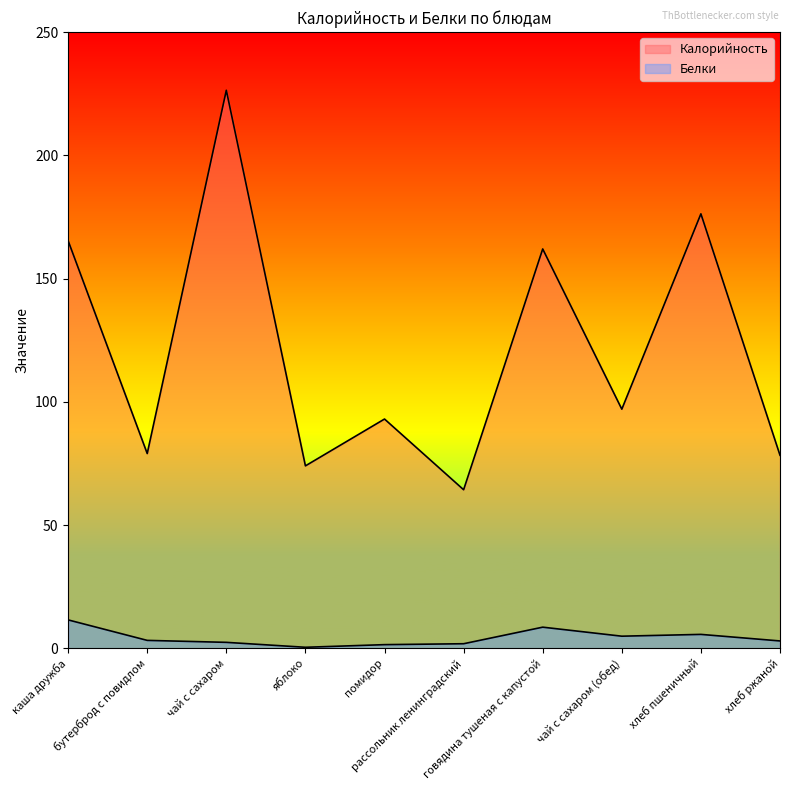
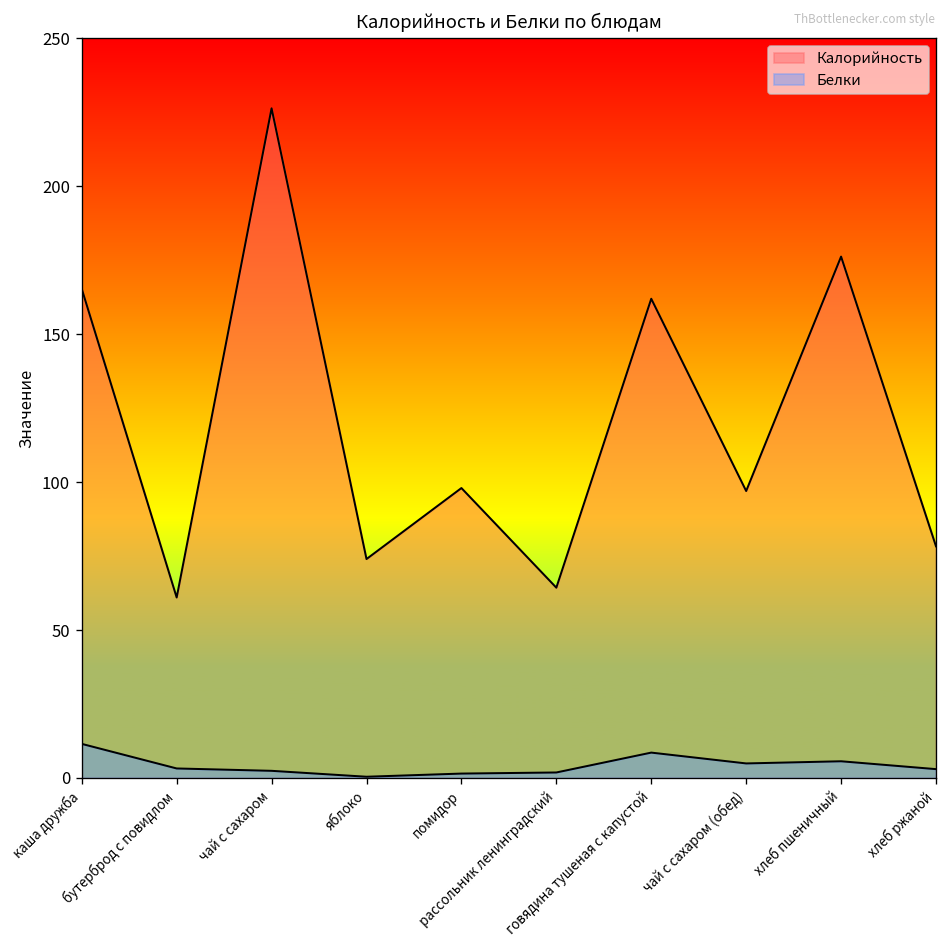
Калорийность, бутерброд с повидлом: 79 -> 61
Калорийность, помидор: 93 -> 98
